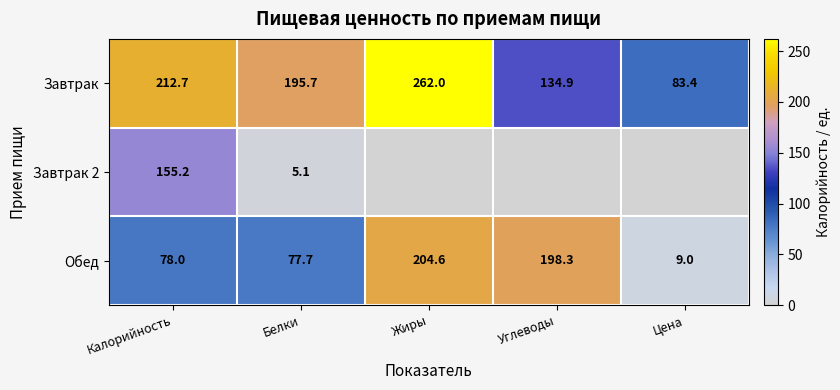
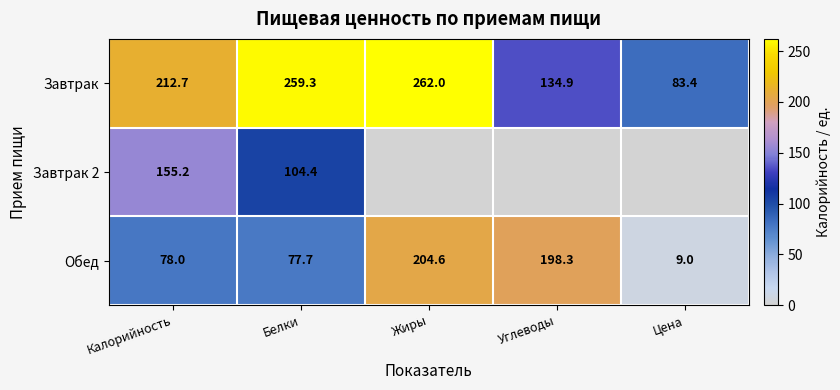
Завтрак, Белки: 195.7 -> 259.3
Завтрак 2, Белки: 5.1 -> 104.4
